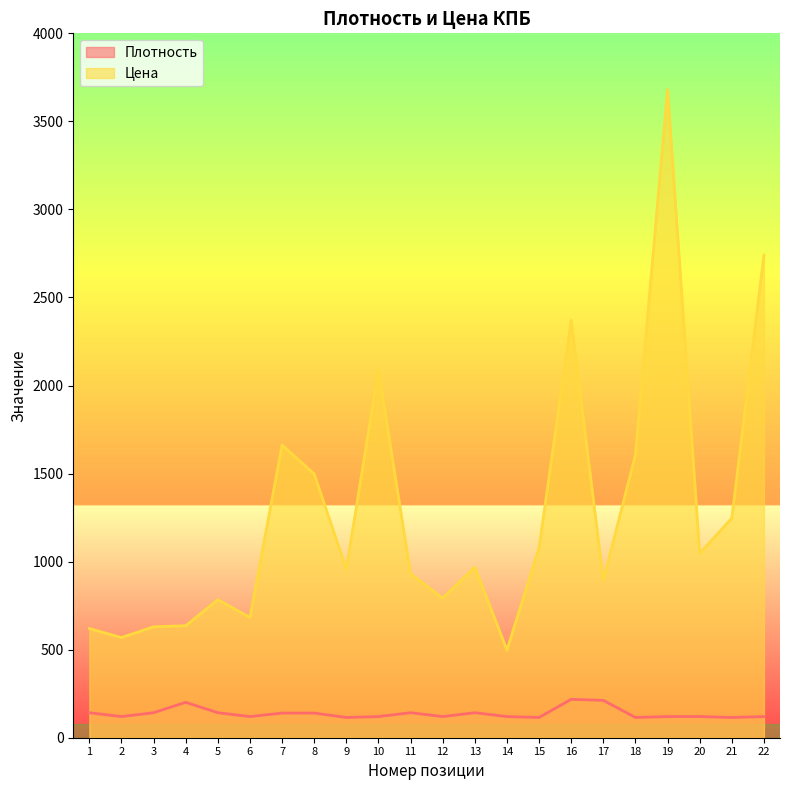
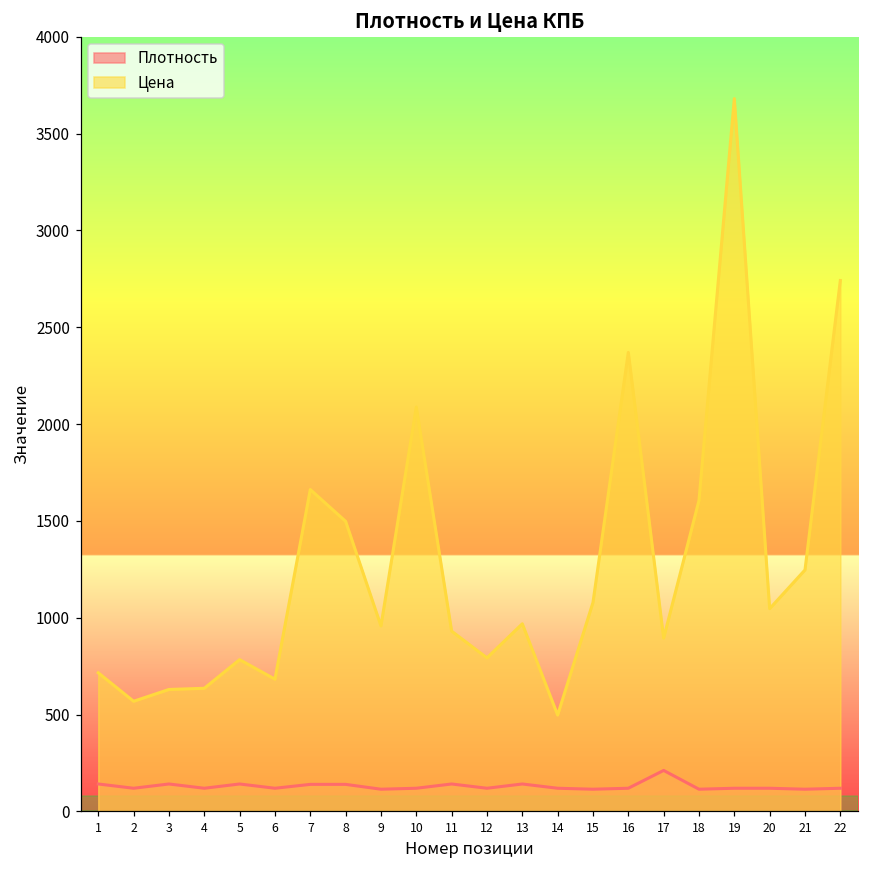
Цена, 1: 620 -> 720
Плотность, 4: 200 -> 120
Плотность, 16: 220 -> 120
